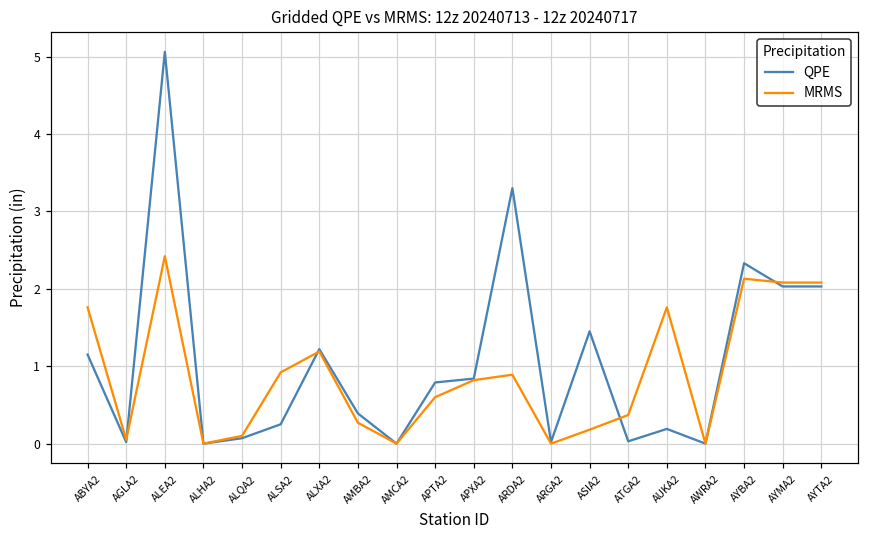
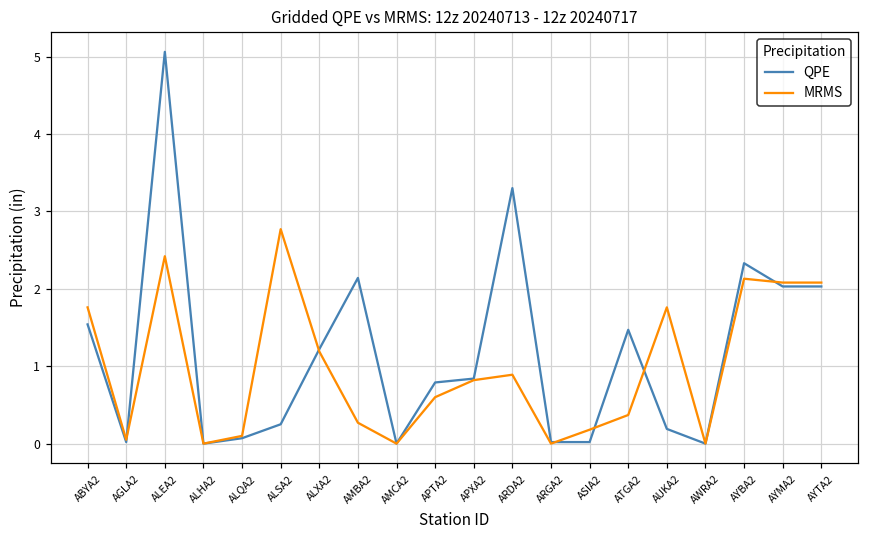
QPE, ABYA2: 1.2 -> 1.5
MRMS, ALSA2: 0.9 -> 2.8
QPE, AMBA2: 0.4 -> 2.1
QPE, ASIA2: 1.5 -> 0.0
QPE, ATGA2: 0.0 -> 1.5
